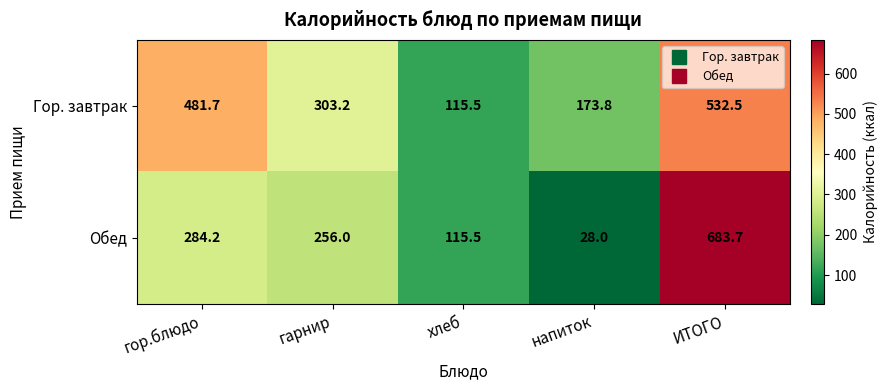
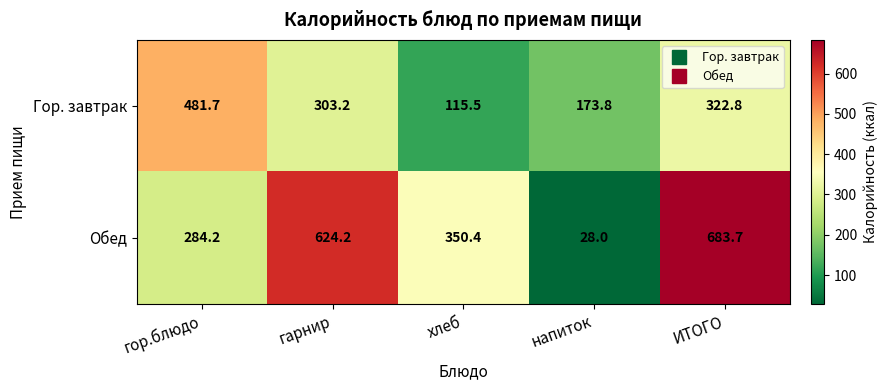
Гор. завтрак, ИТОГО: 532.5 -> 322.8
Обед, гарнир: 256.0 -> 624.2
Обед, хлеб: 115.5 -> 350.4
